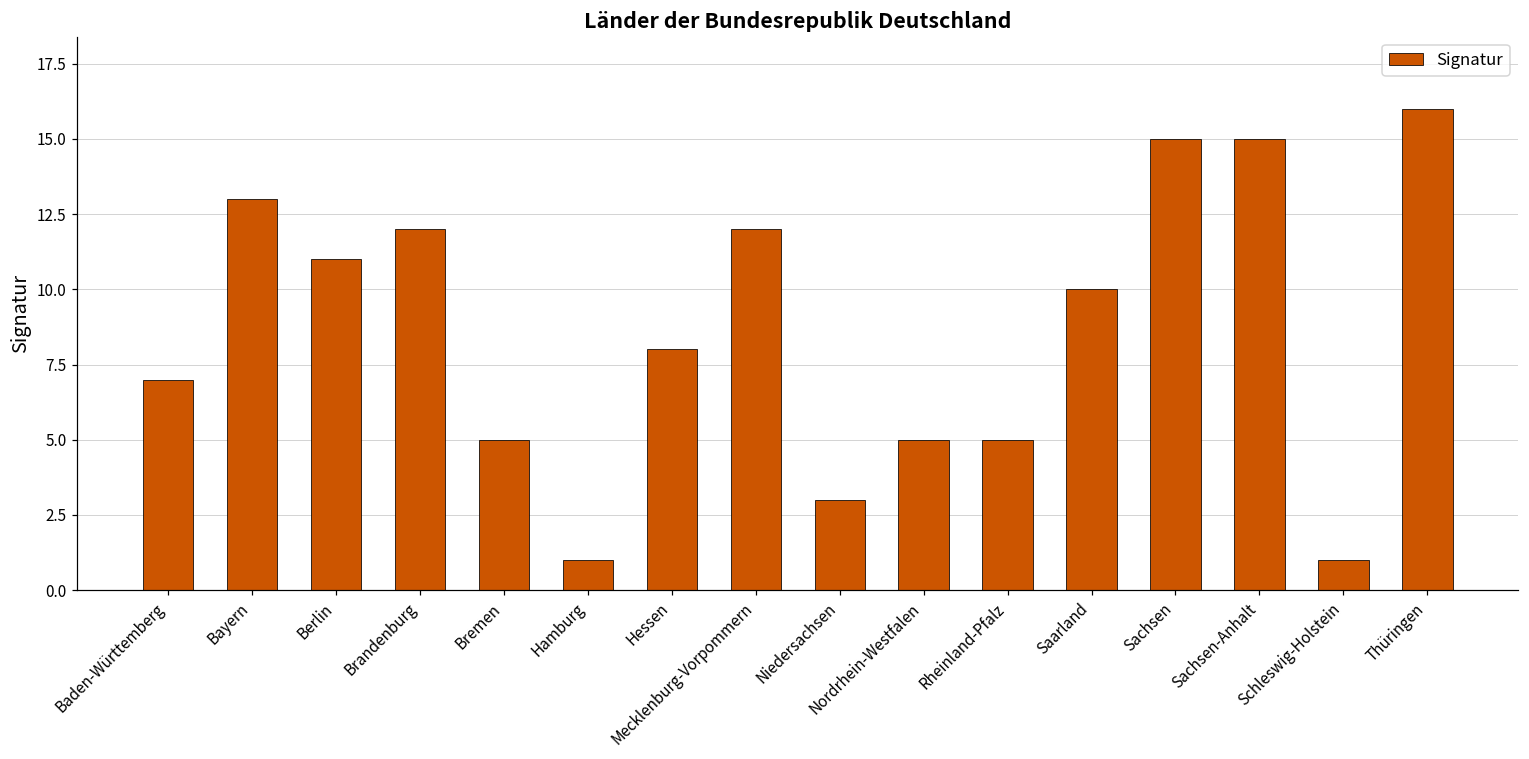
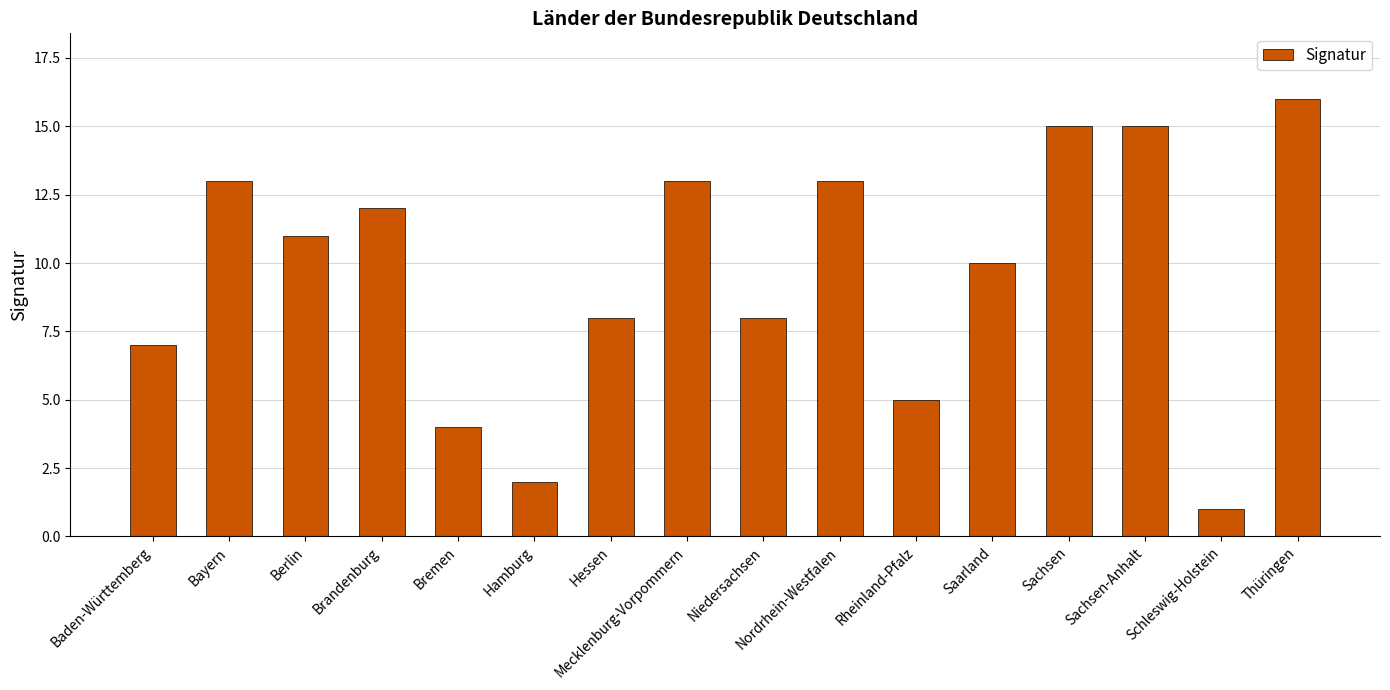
Bremen: 5 -> 4
Hamburg: 1 -> 2
Mecklenburg-Vorpommern: 12 -> 13
Niedersachsen: 3 -> 8
Nordrhein-Westfalen: 5 -> 13
